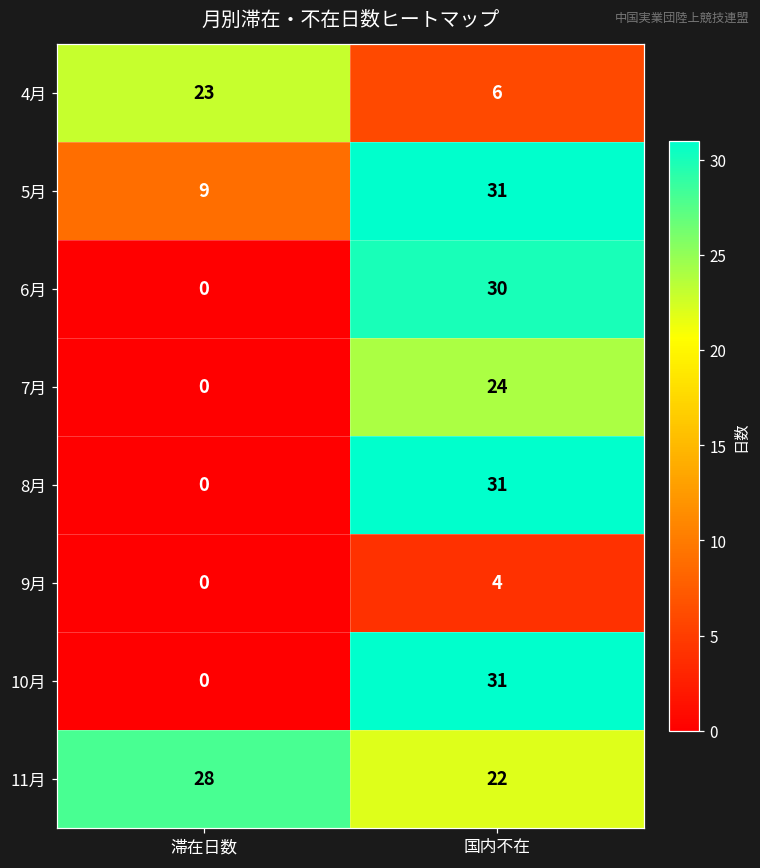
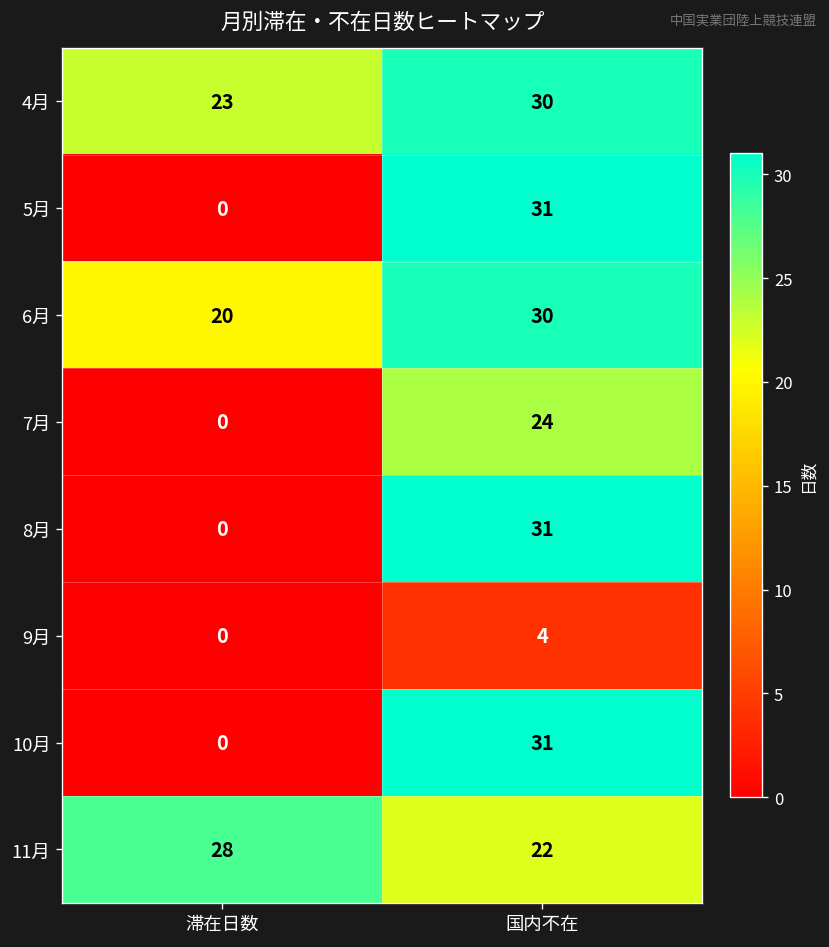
4月, 国内不在: 6 -> 30
5月, 滞在日数: 9 -> 0
6月, 滞在日数: 0 -> 20
